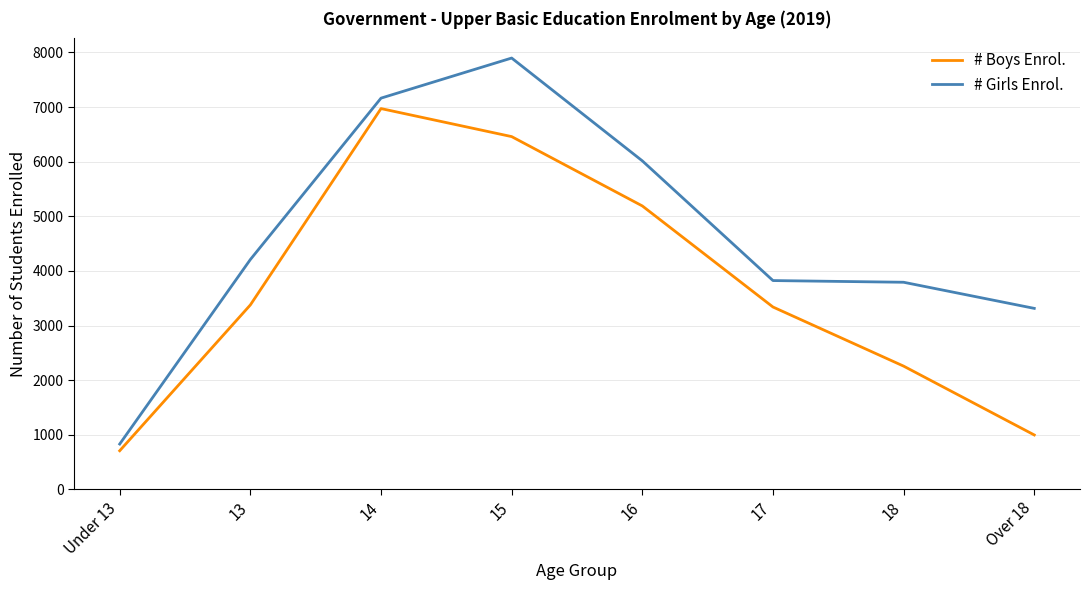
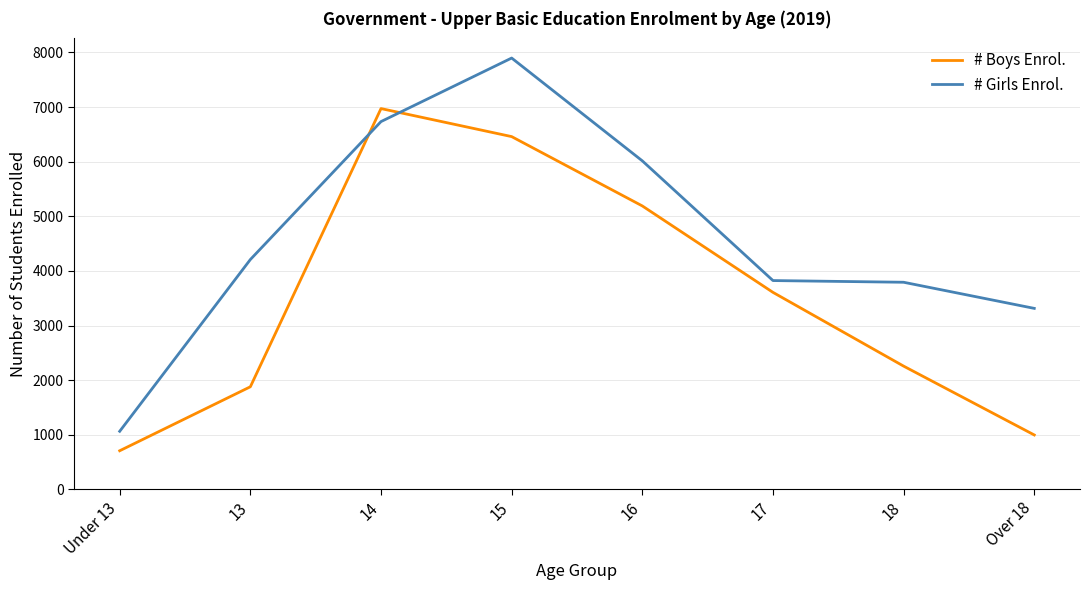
# Girls Enrol., Under 13: 800 -> 1100
# Boys Enrol., 13: 3400 -> 1900
# Girls Enrol., 14: 7200 -> 6700
# Boys Enrol., 17: 3300 -> 3600
